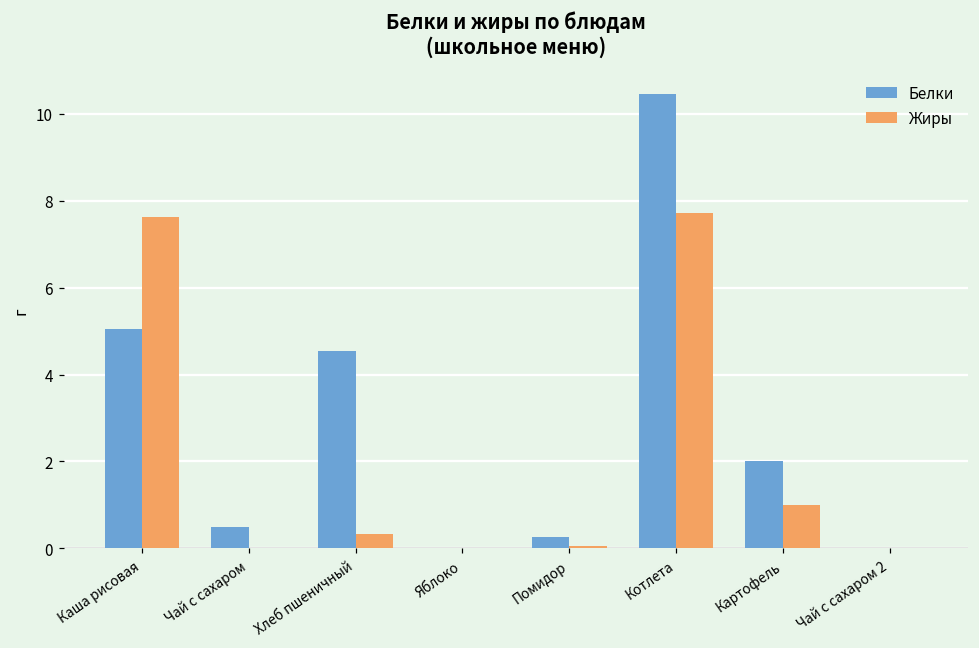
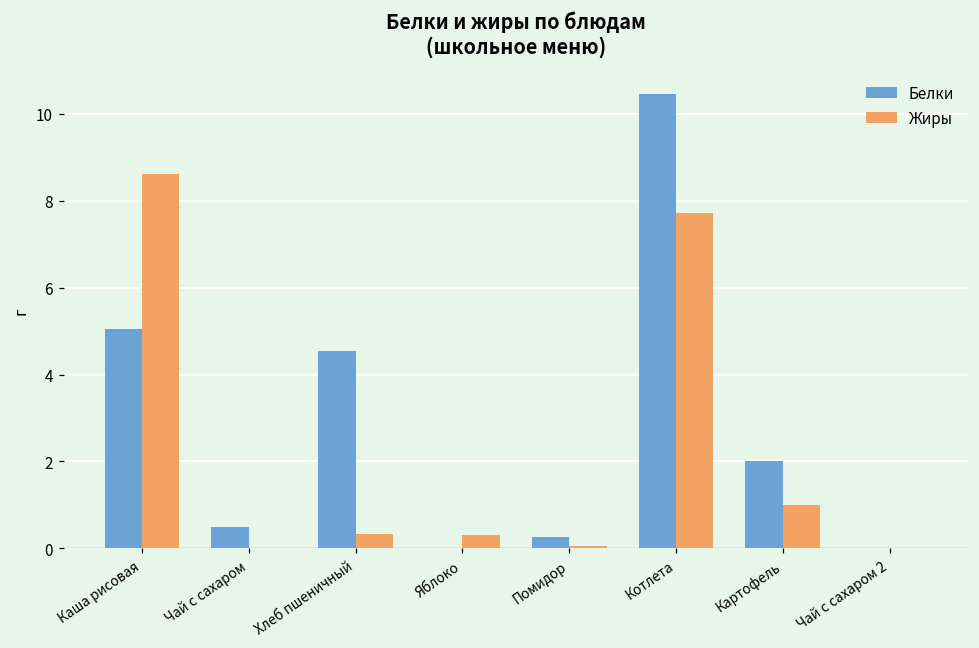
Жиры, Каша рисовая: 7.6 -> 8.6
Жиры, Яблоко: 0.0 -> 0.3
